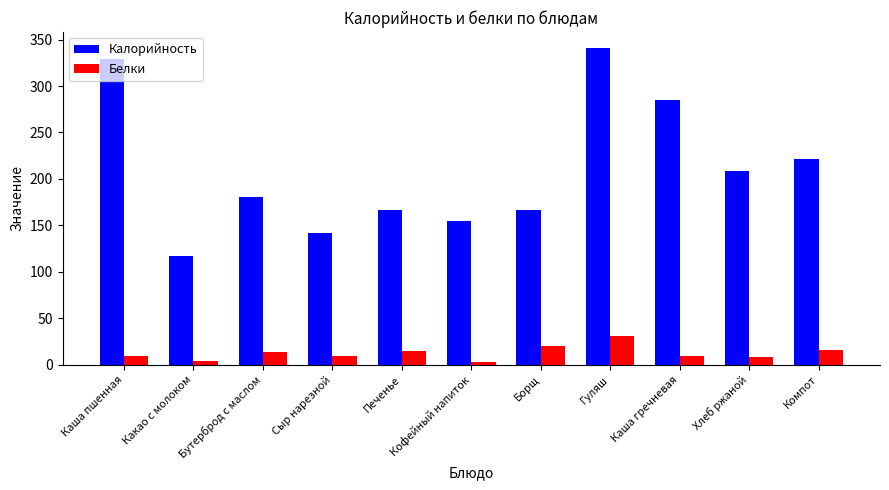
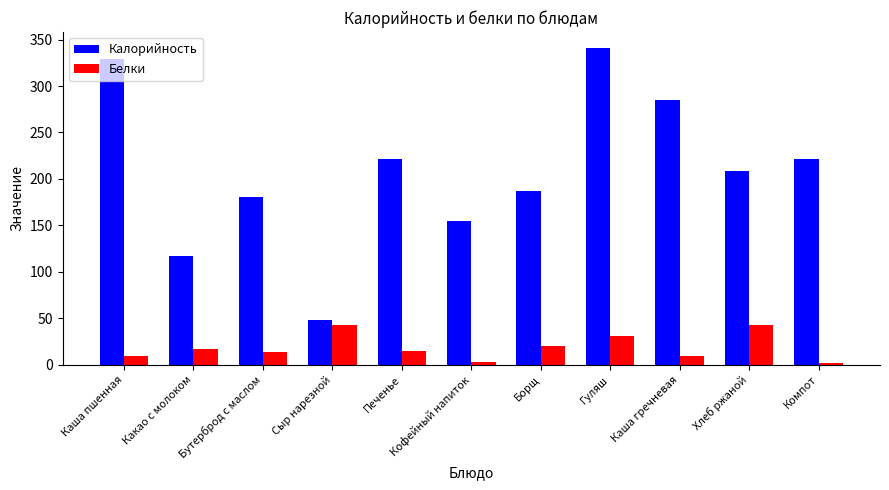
Белки, Какао с молоком: 0 -> 20
Калорийность, Сыр нарезной: 140 -> 50
Белки, Сыр нарезной: 10 -> 40
Калорийность, Печенье: 170 -> 220
Калорийность, Борщ: 170 -> 190
Белки, Хлеб ржаной: 10 -> 40
Белки, Компот: 20 -> 0
